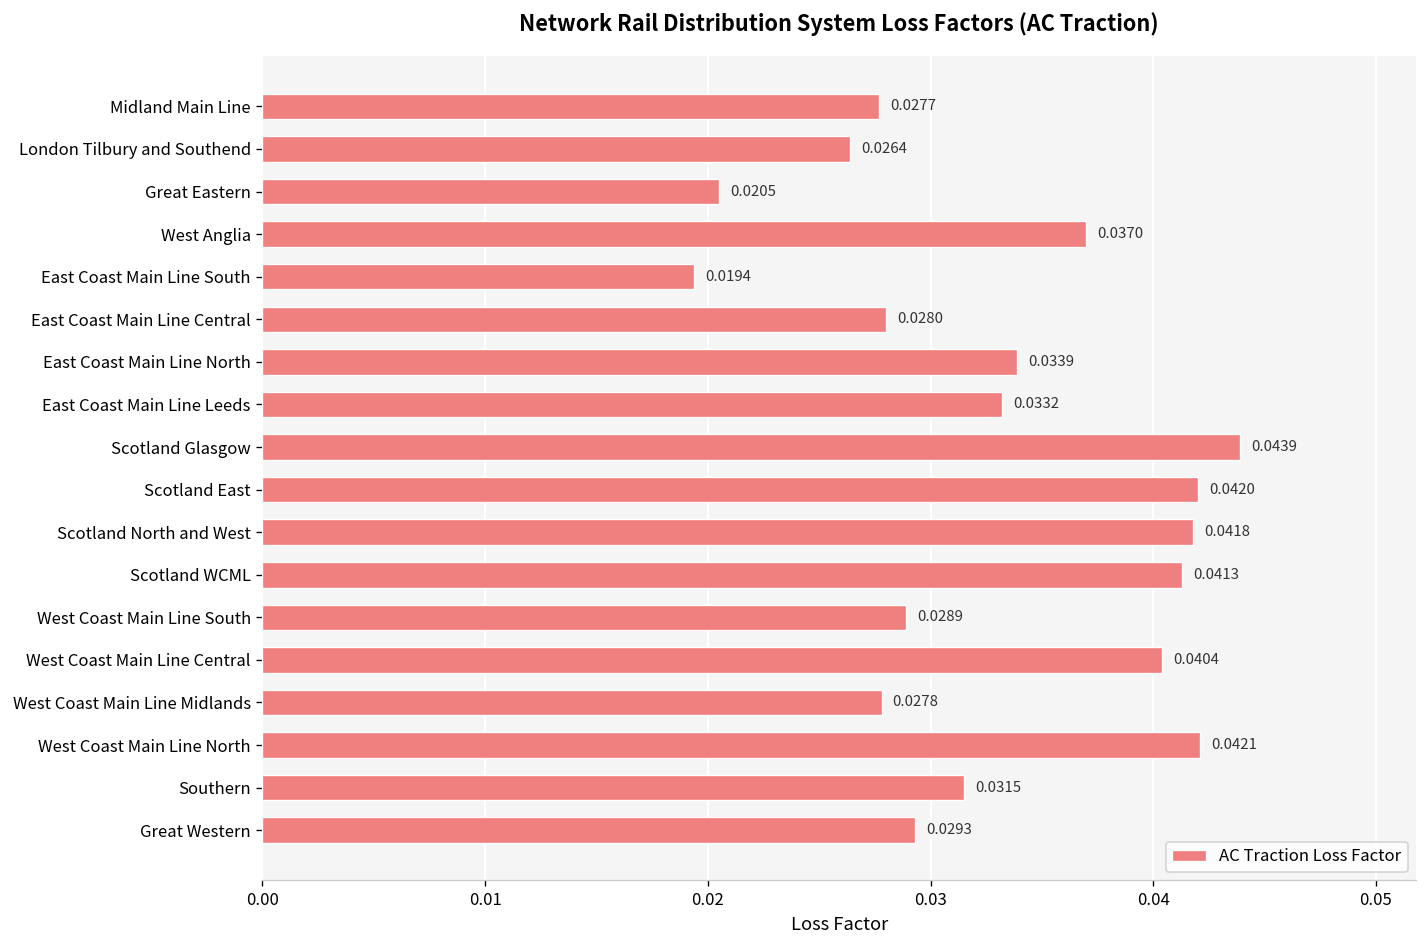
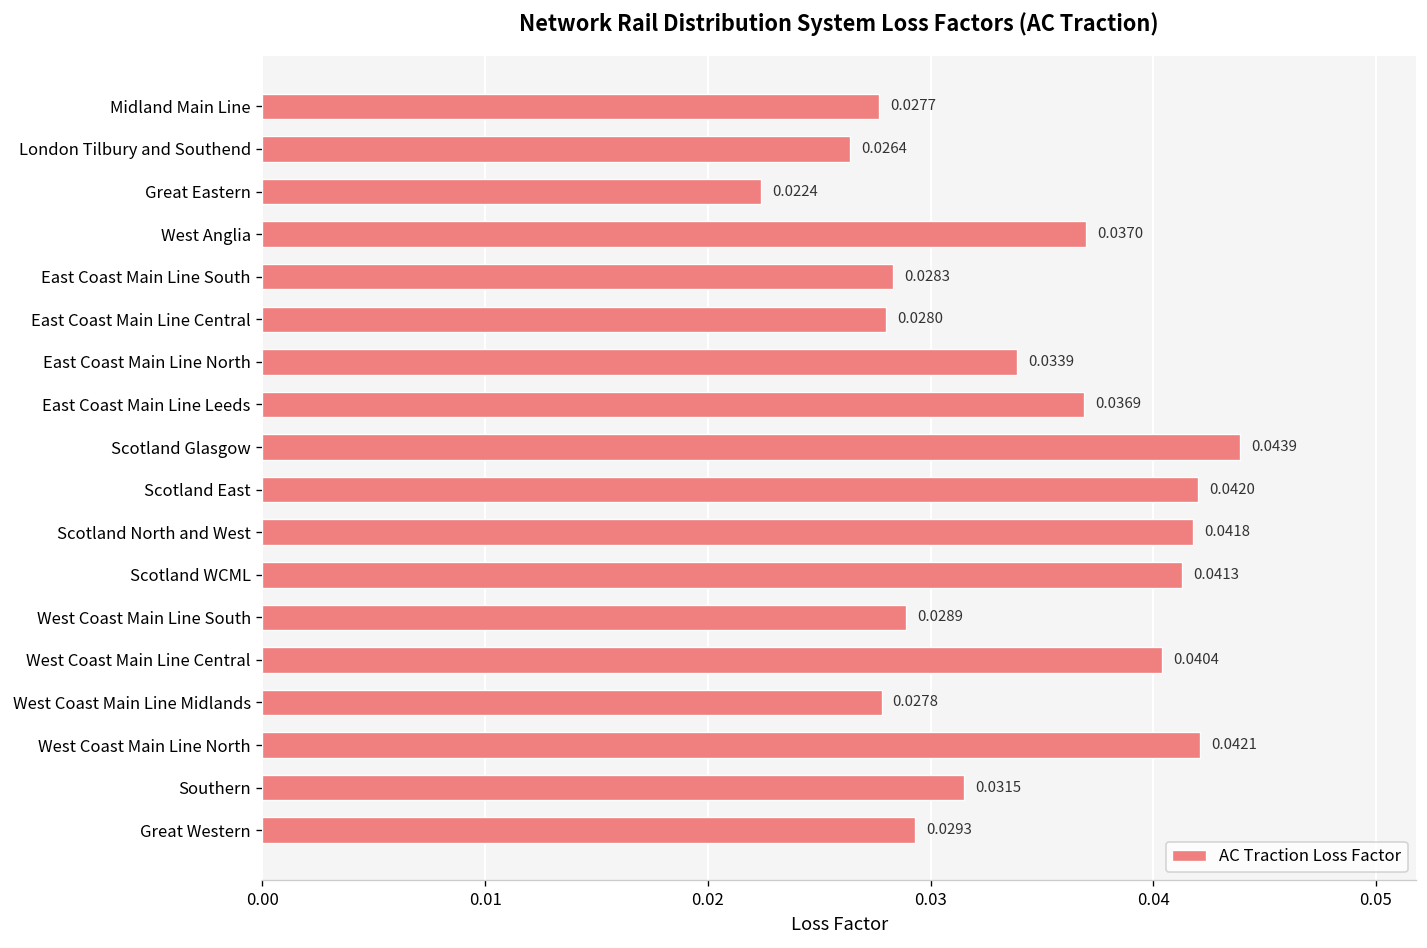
Great Eastern: 0.0205 -> 0.0224
East Coast Main Line South: 0.0194 -> 0.0283
East Coast Main Line Leeds: 0.0332 -> 0.0369
